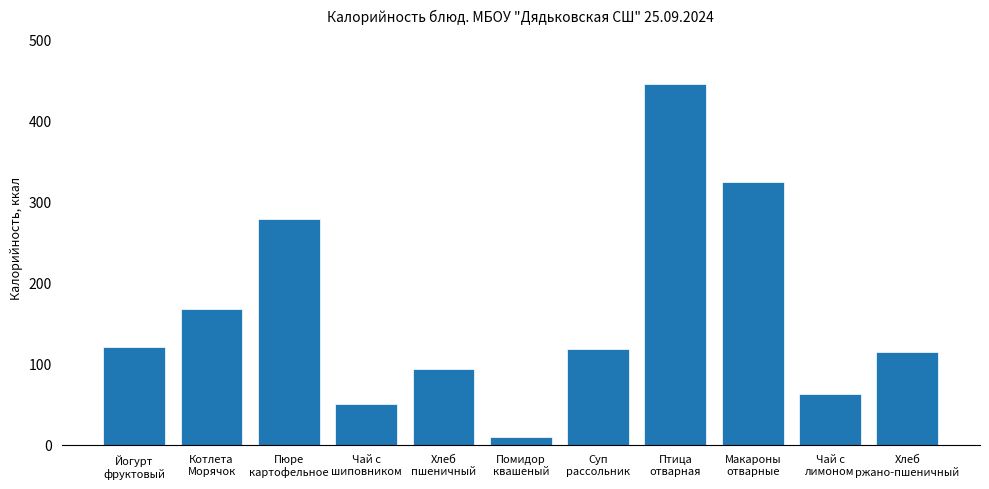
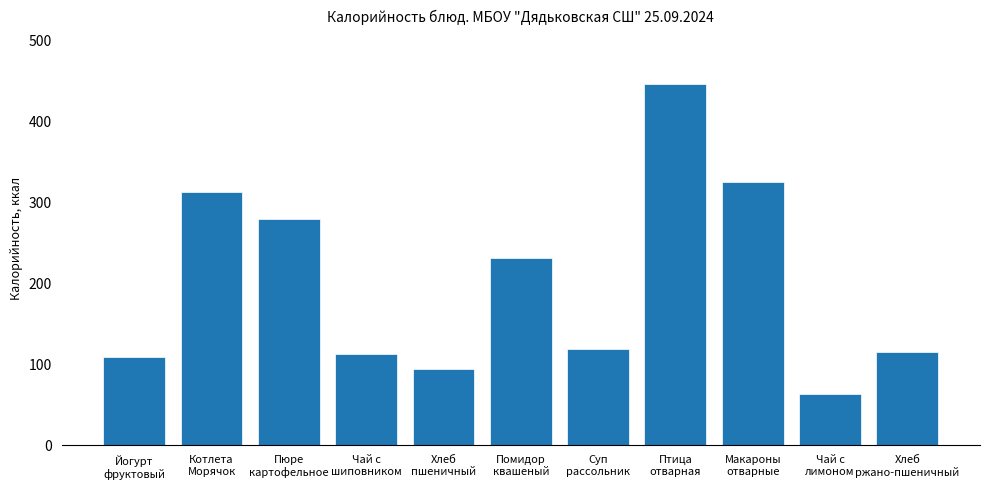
Йогурт фруктовый: 120 -> 110
Котлета Морячок: 170 -> 310
Чай с шиповником: 50 -> 110
Помидор квашеный: 10 -> 230
